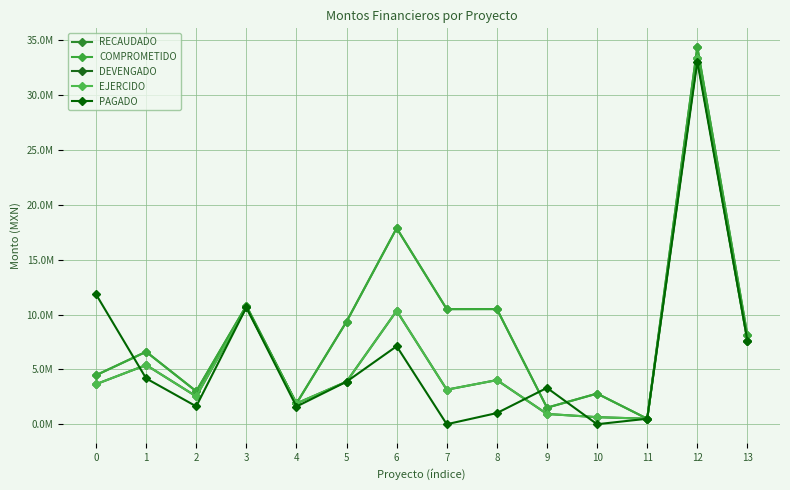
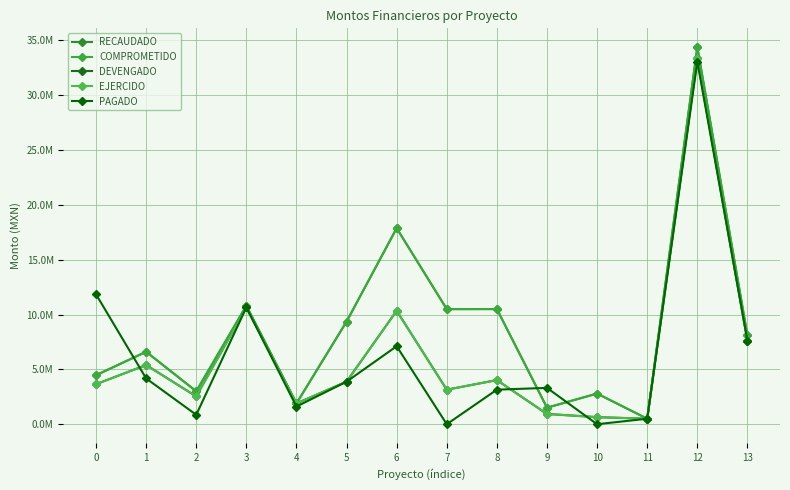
PAGADO, 2: 1600000 -> 900000
PAGADO, 8: 1000000 -> 3100000
